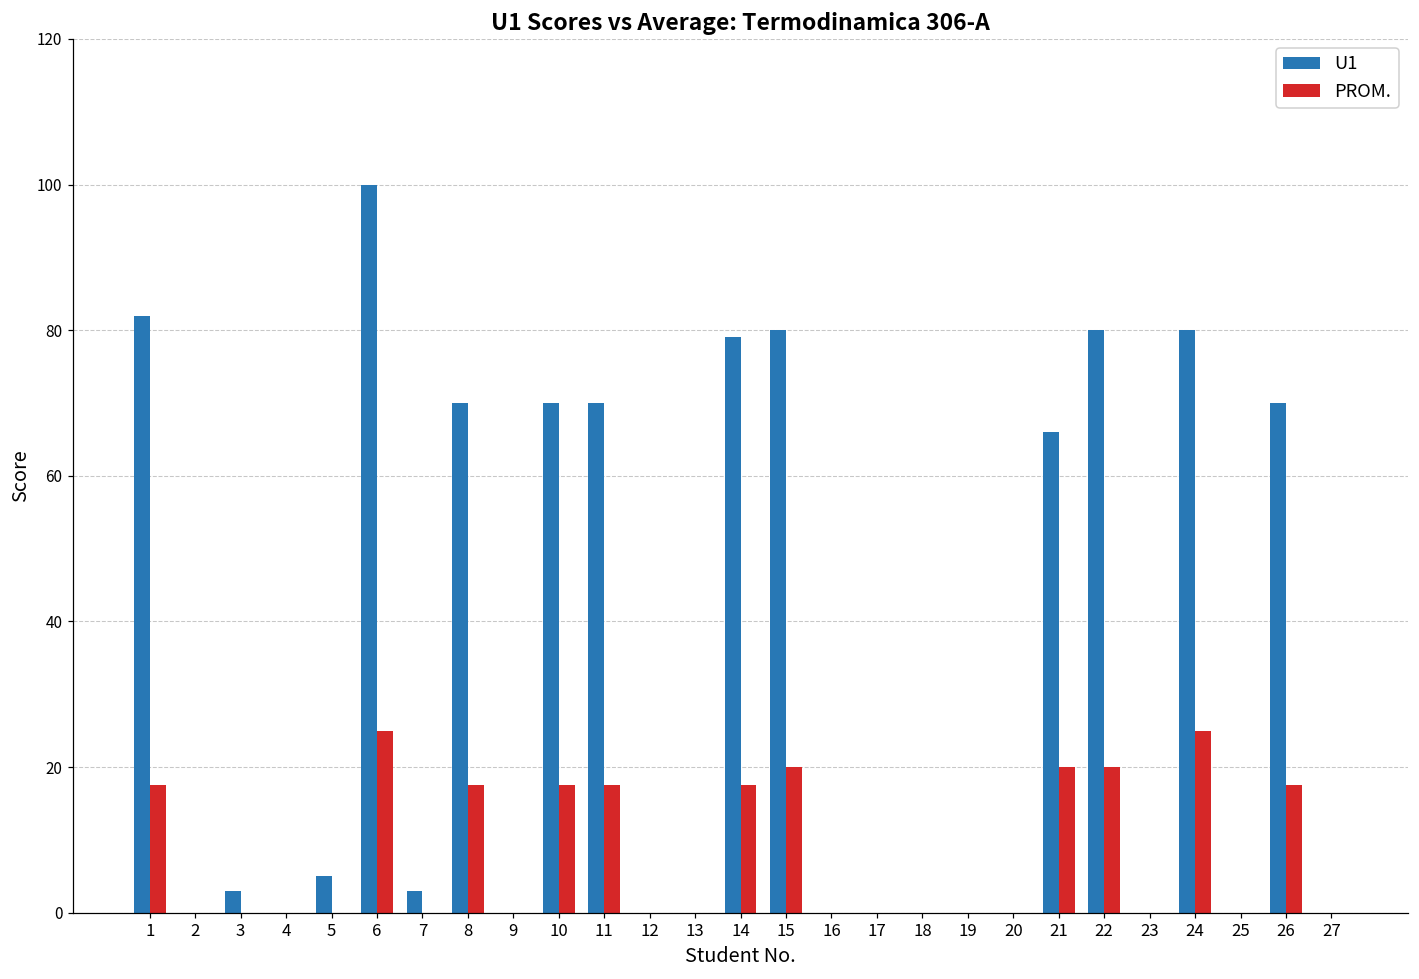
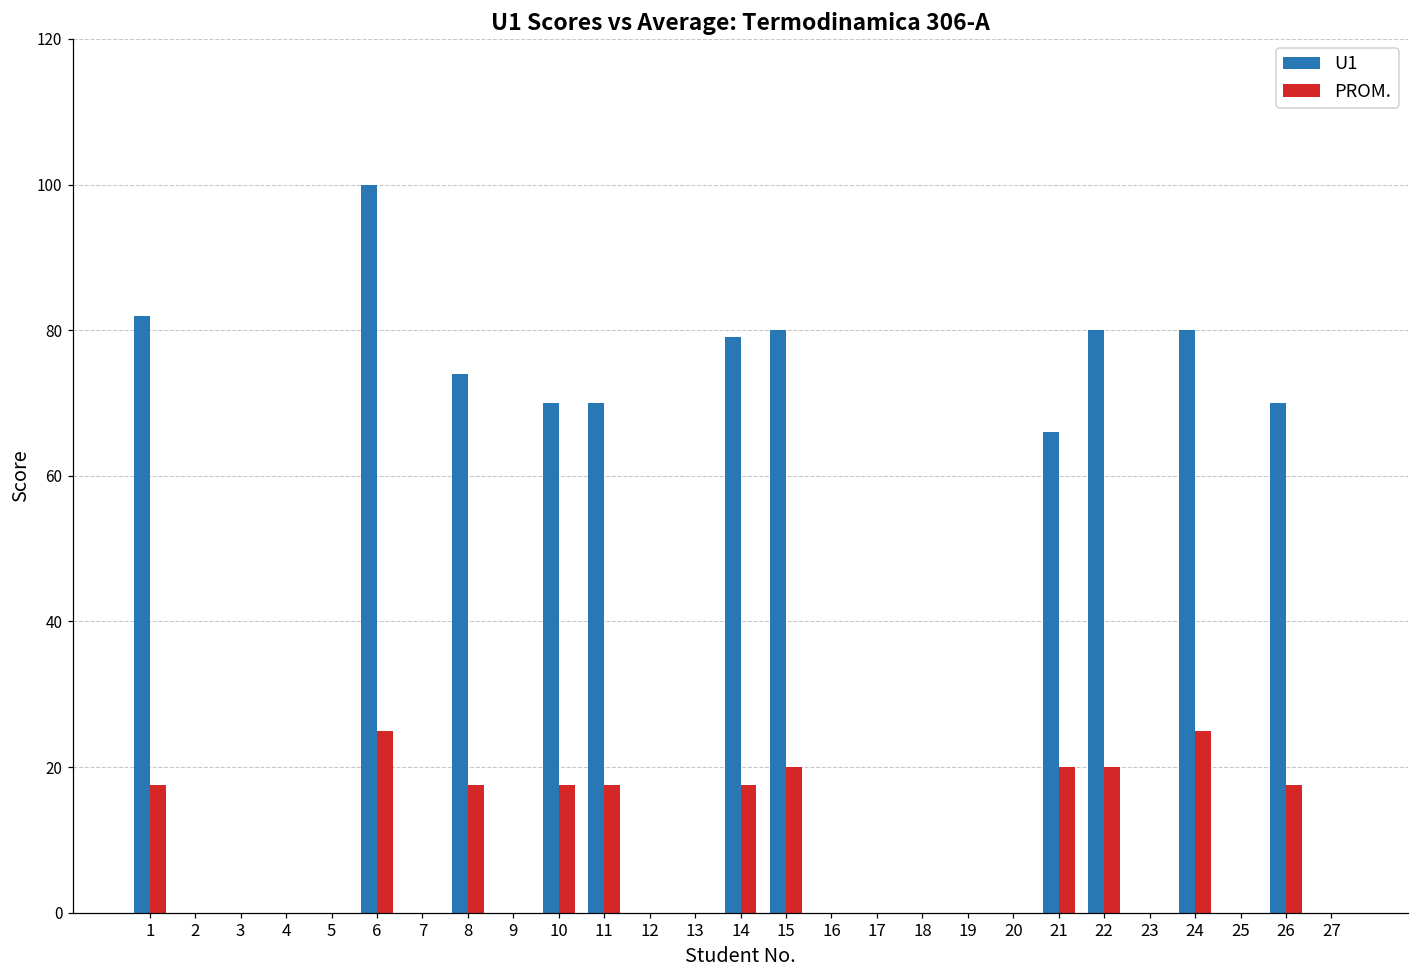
U1, 3: 3 -> 0
U1, 5: 5 -> 0
U1, 7: 3 -> 0
U1, 8: 70 -> 74
